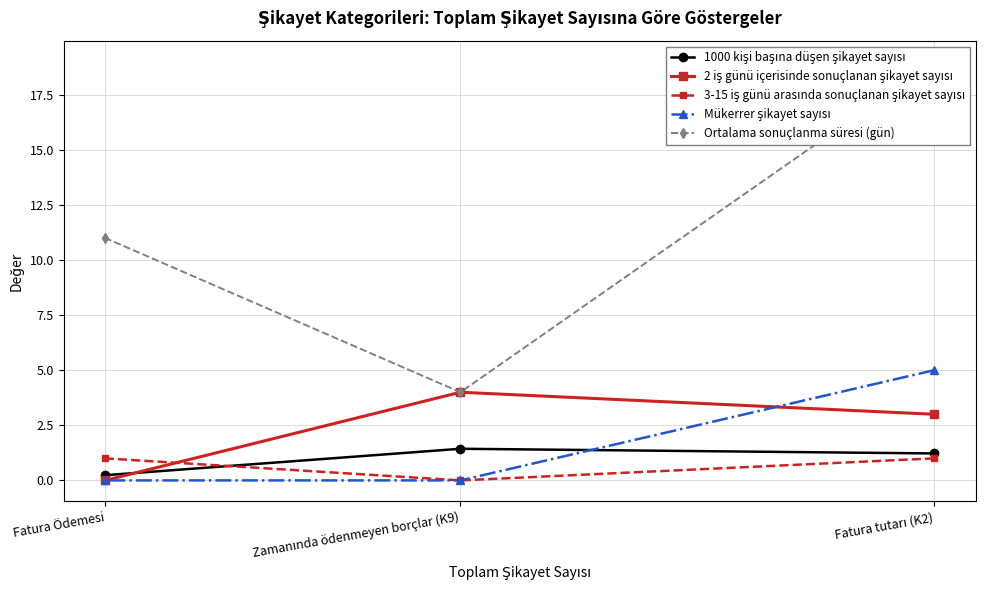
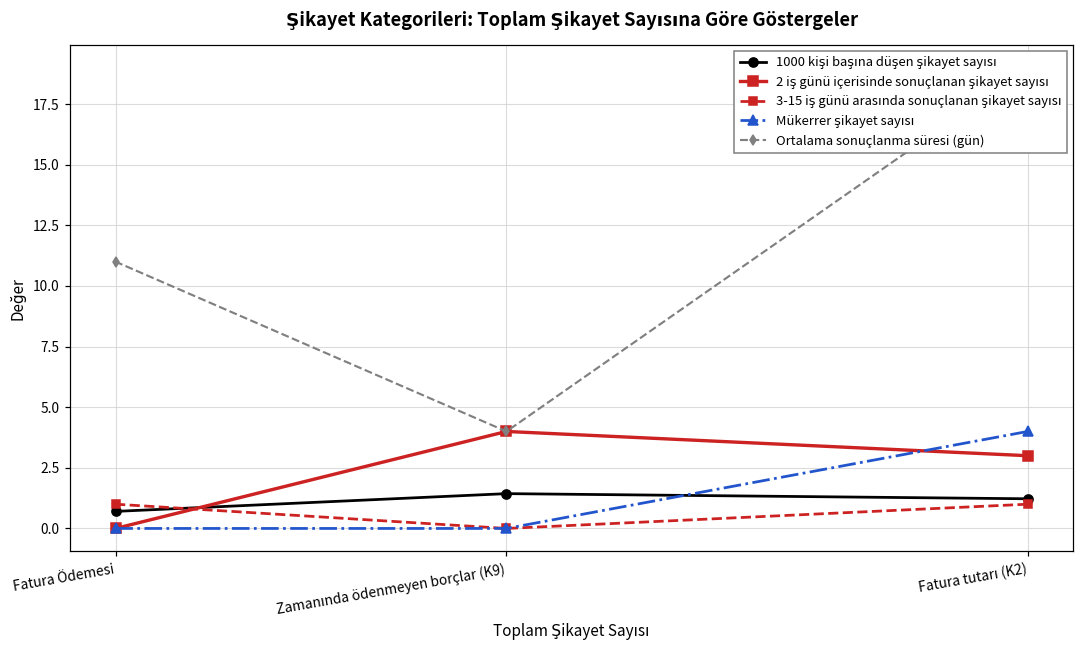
1000 kişi başına düşen şikayet sayısı, Fatura Ödemesi: 0.2 -> 0.7
Mükerrer şikayet sayısı, Fatura tutarı (K2): 5 -> 4
